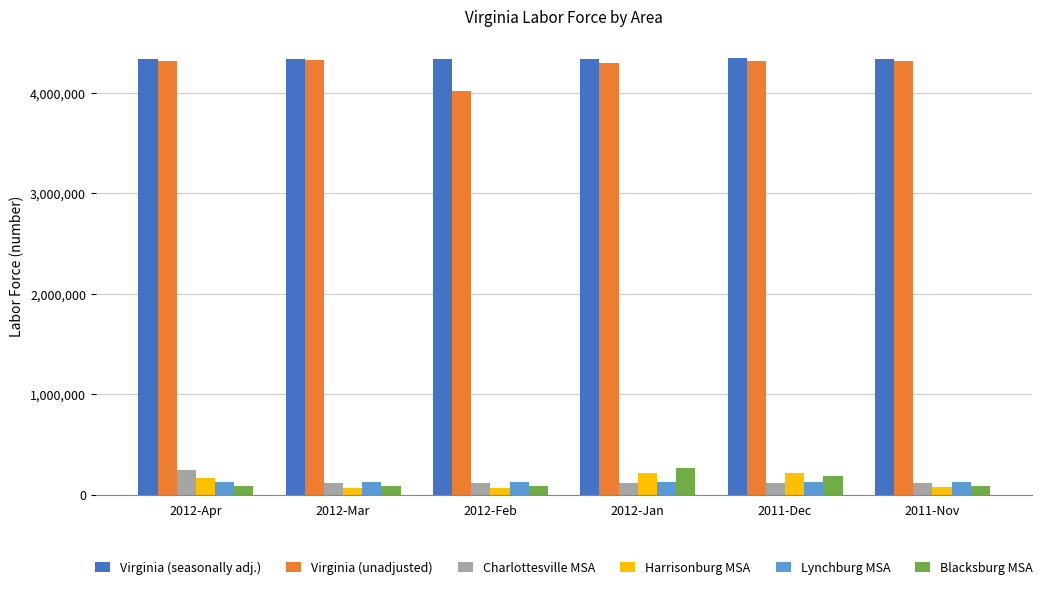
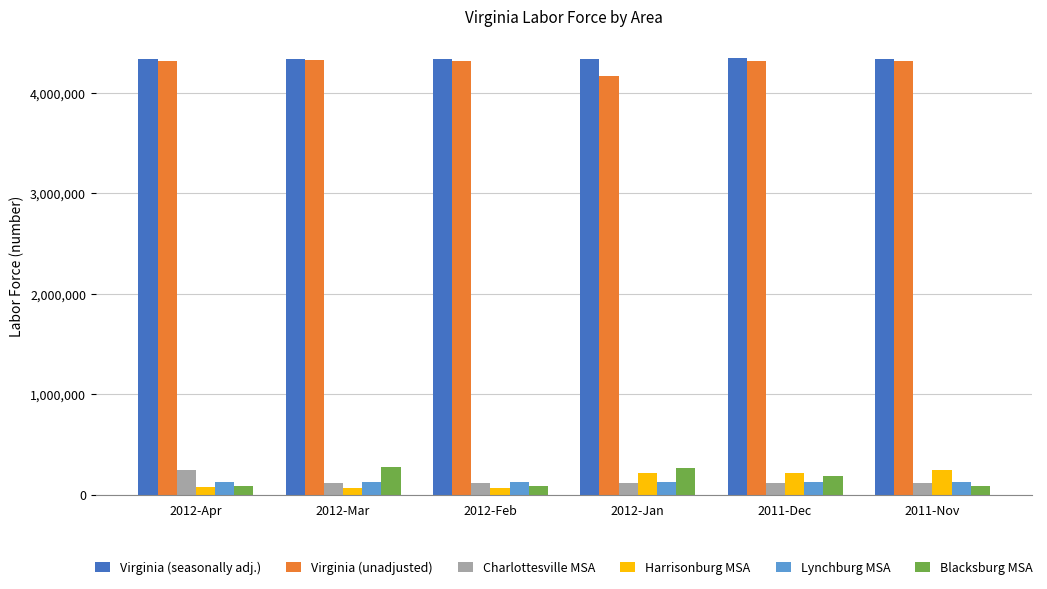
Harrisonburg MSA, 2012-Apr: 160,000 -> 70,000
Blacksburg MSA, 2012-Mar: 90,000 -> 270,000
Virginia (unadjusted), 2012-Feb: 4,020,000 -> 4,320,000
Virginia (unadjusted), 2012-Jan: 4,300,000 -> 4,170,000
Harrisonburg MSA, 2011-Nov: 70,000 -> 240,000
